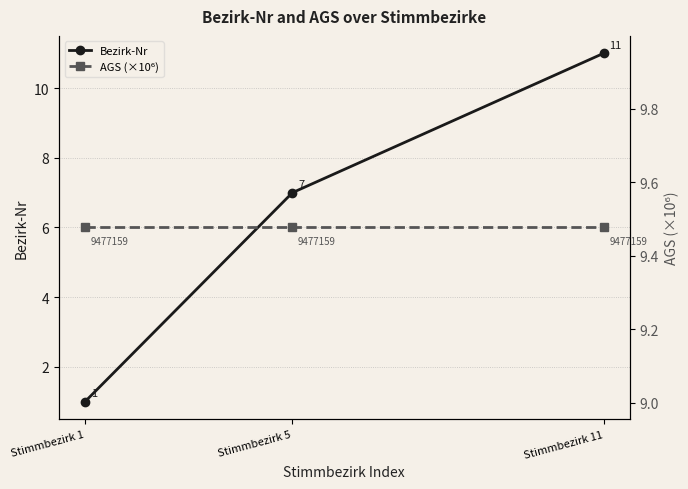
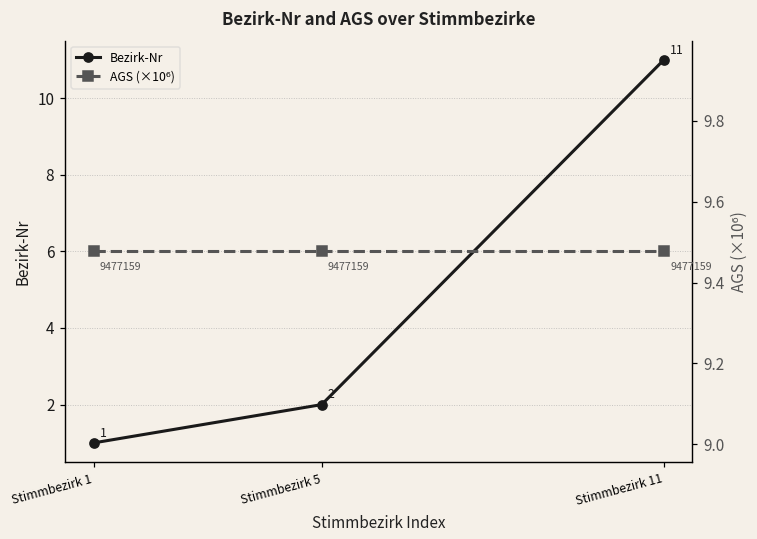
Bezirk-Nr, Stimmbezirk 5: 7 -> 2
